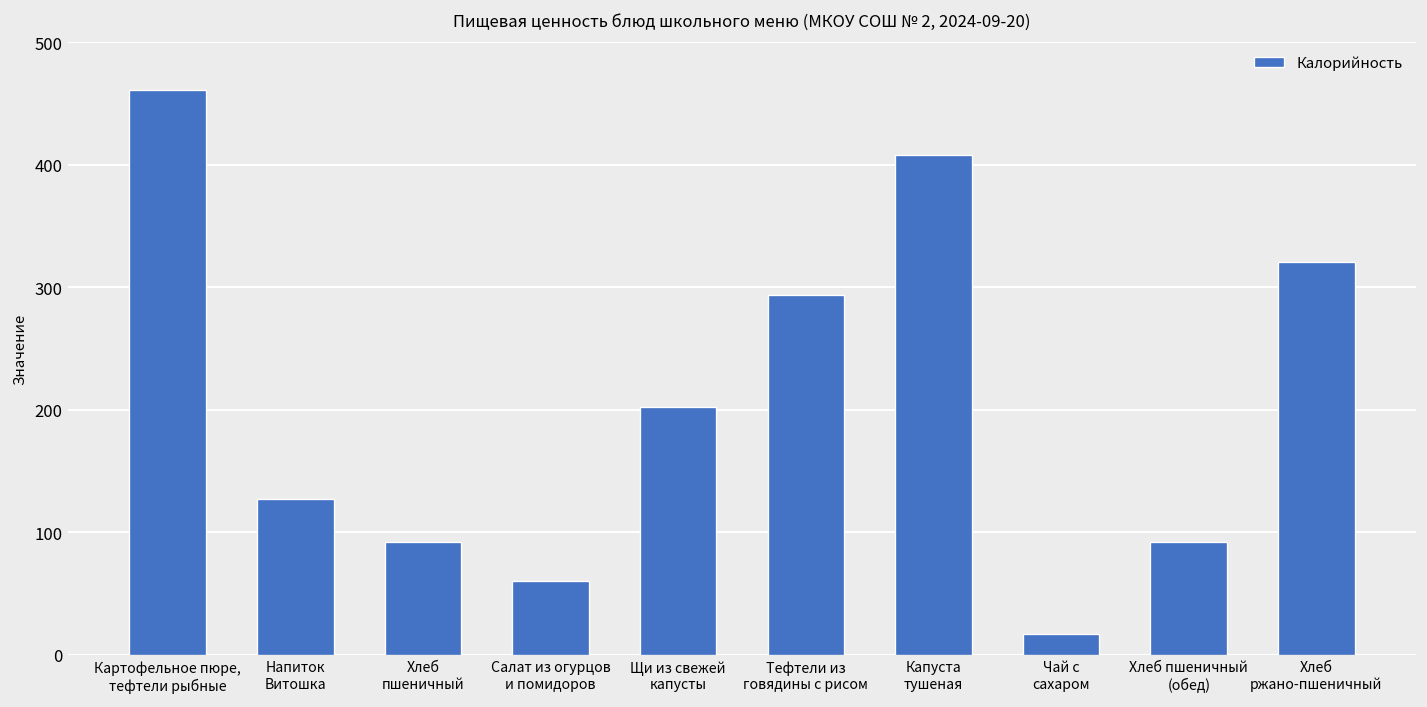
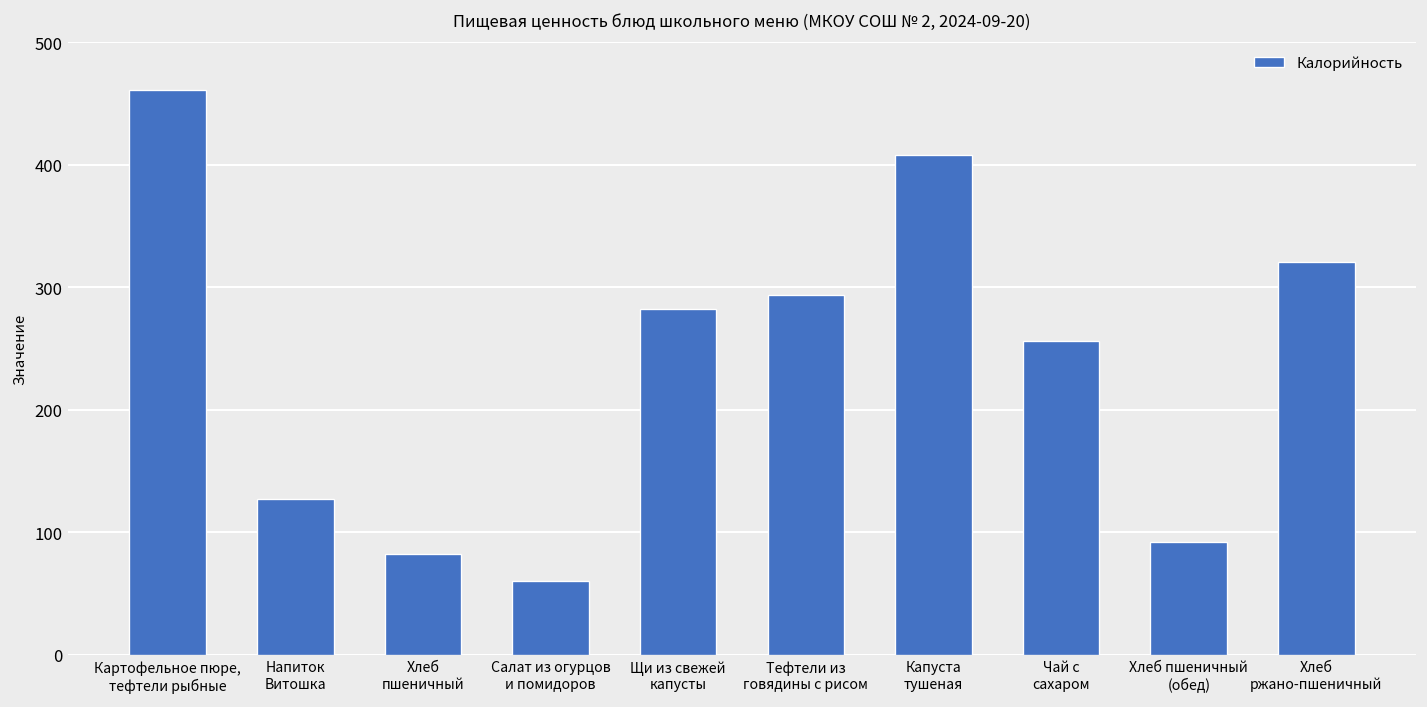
Хлеб пшеничный: 92 -> 82
Щи из свежей капусты: 202 -> 282
Чай с сахаром: 17 -> 256
